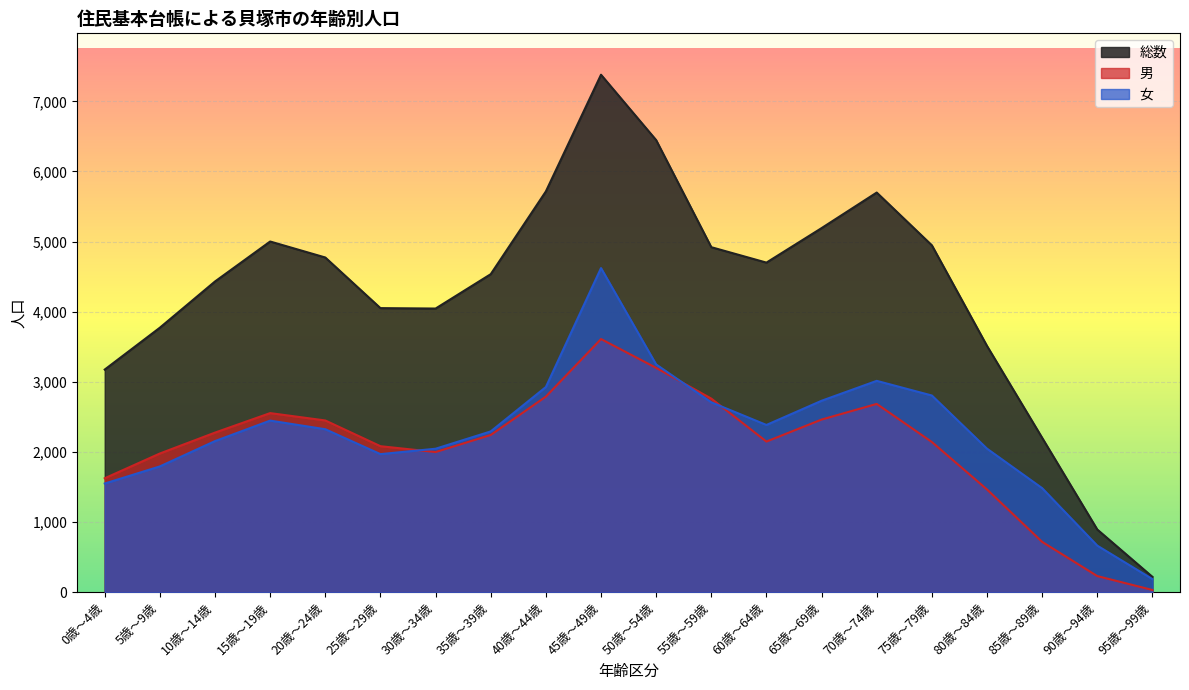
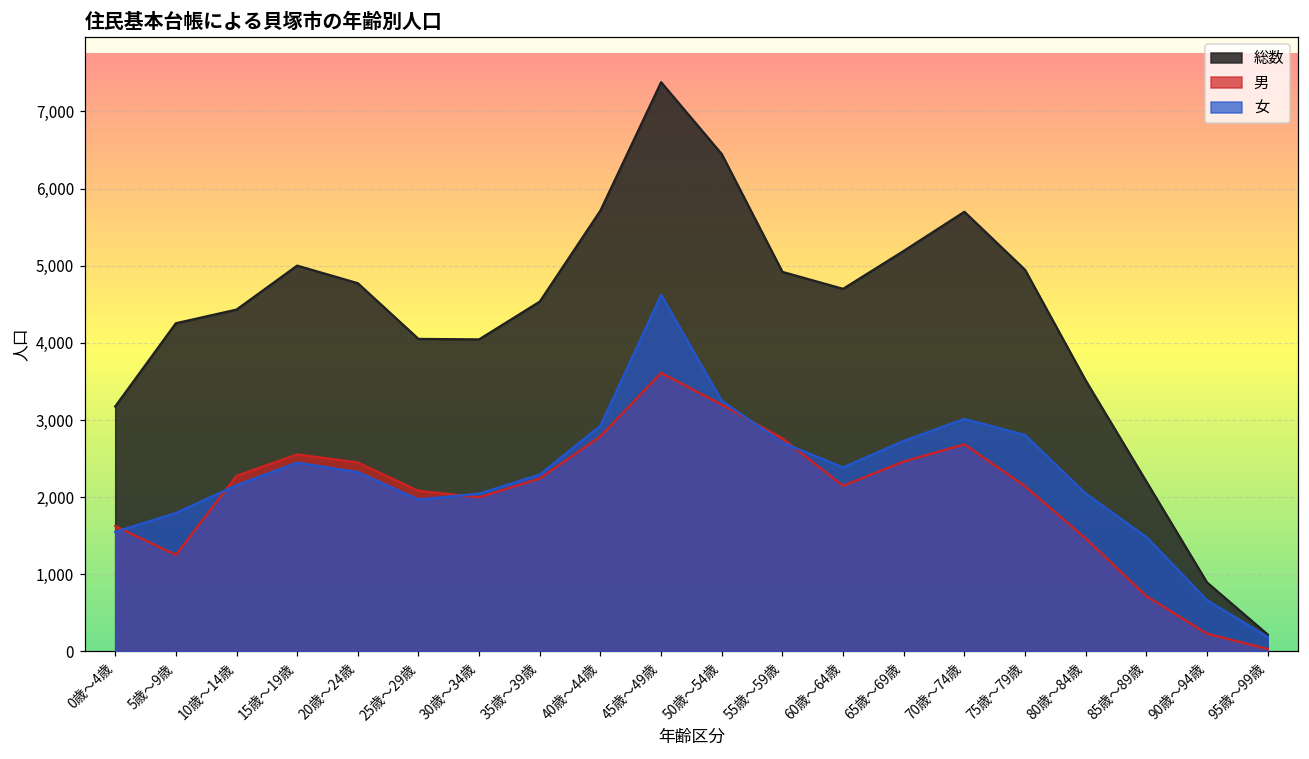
総数, 5歳～9歳: 3,800 -> 4,300
男, 5歳～9歳: 2,000 -> 1,300
